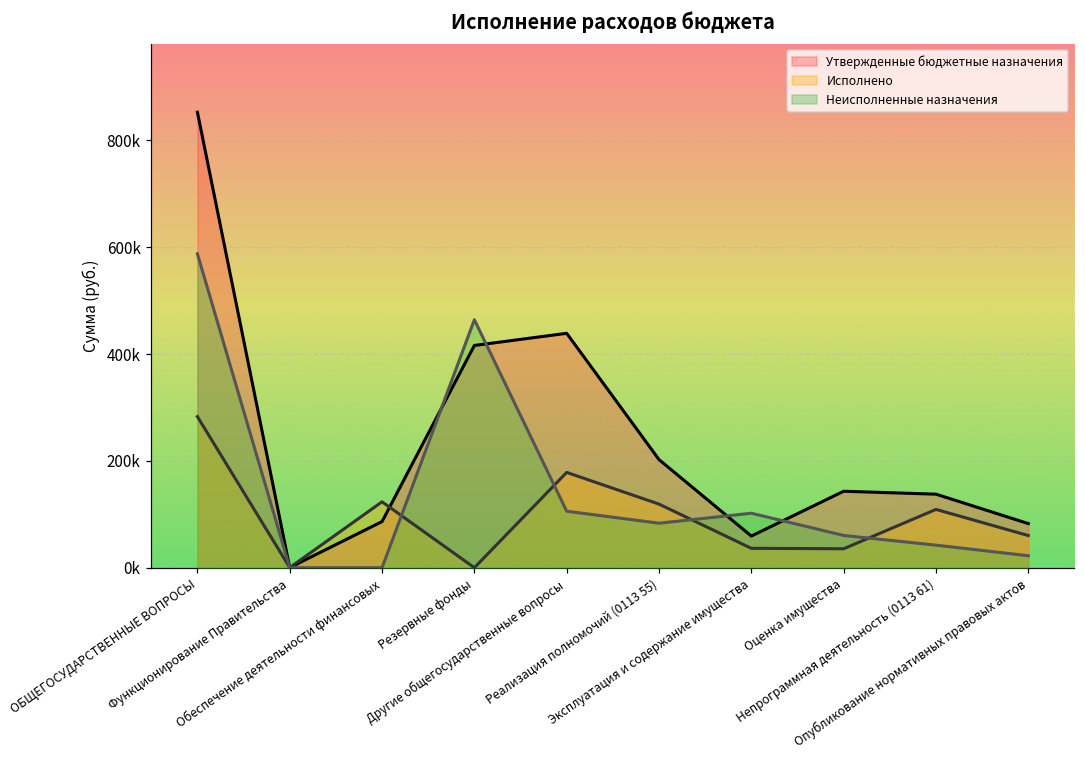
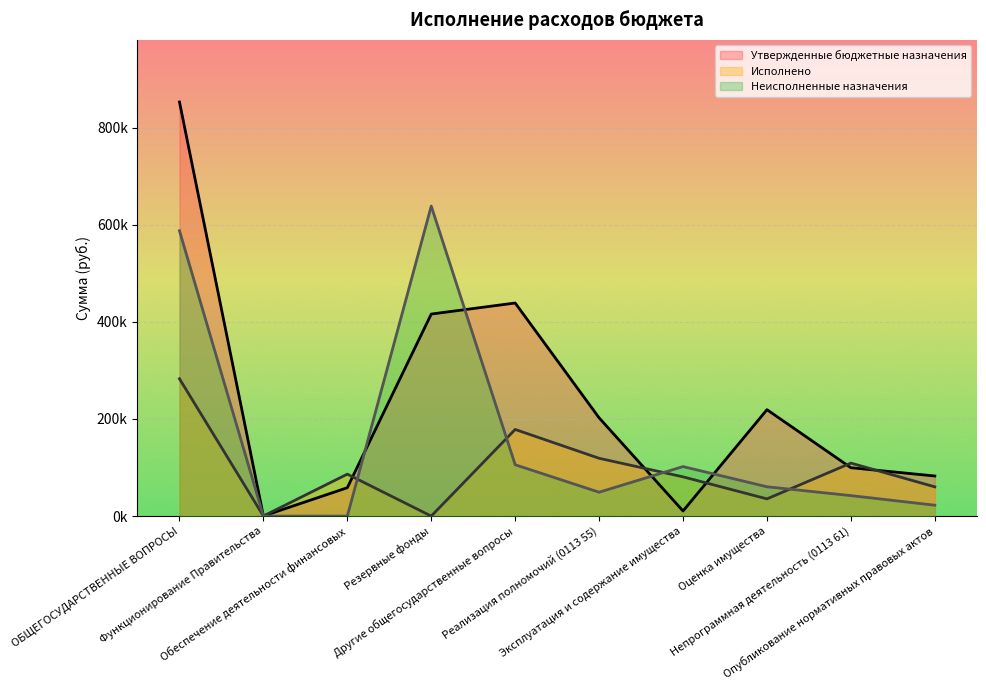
Утвержденные бюджетные назначения, Обеспечение деятельности финансовых: 90000 -> 60000
Исполнено, Обеспечение деятельности финансовых: 120000 -> 90000
Неисполненные назначения, Резервные фонды: 460000 -> 640000
Неисполненные назначения, Реализация полномочий (0113 55): 80000 -> 50000
Утвержденные бюджетные назначения, Эксплуатация и содержание имущества: 60000 -> 10000
Исполнено, Эксплуатация и содержание имущества: 40000 -> 80000
Утвержденные бюджетные назначения, Оценка имущества: 140000 -> 220000
Утвержденные бюджетные назначения, Непрограммная деятельность (0113 61): 140000 -> 100000
